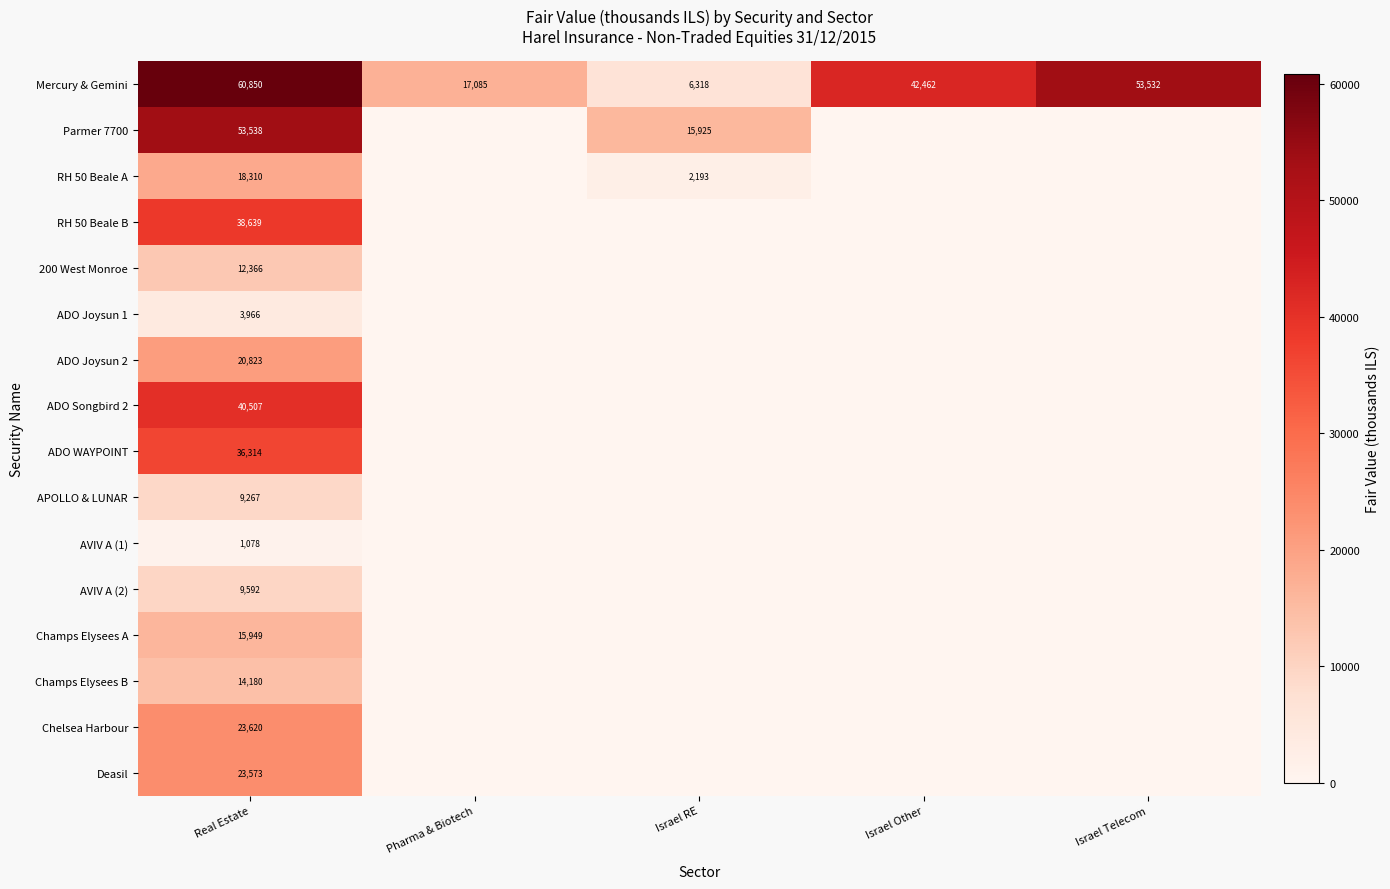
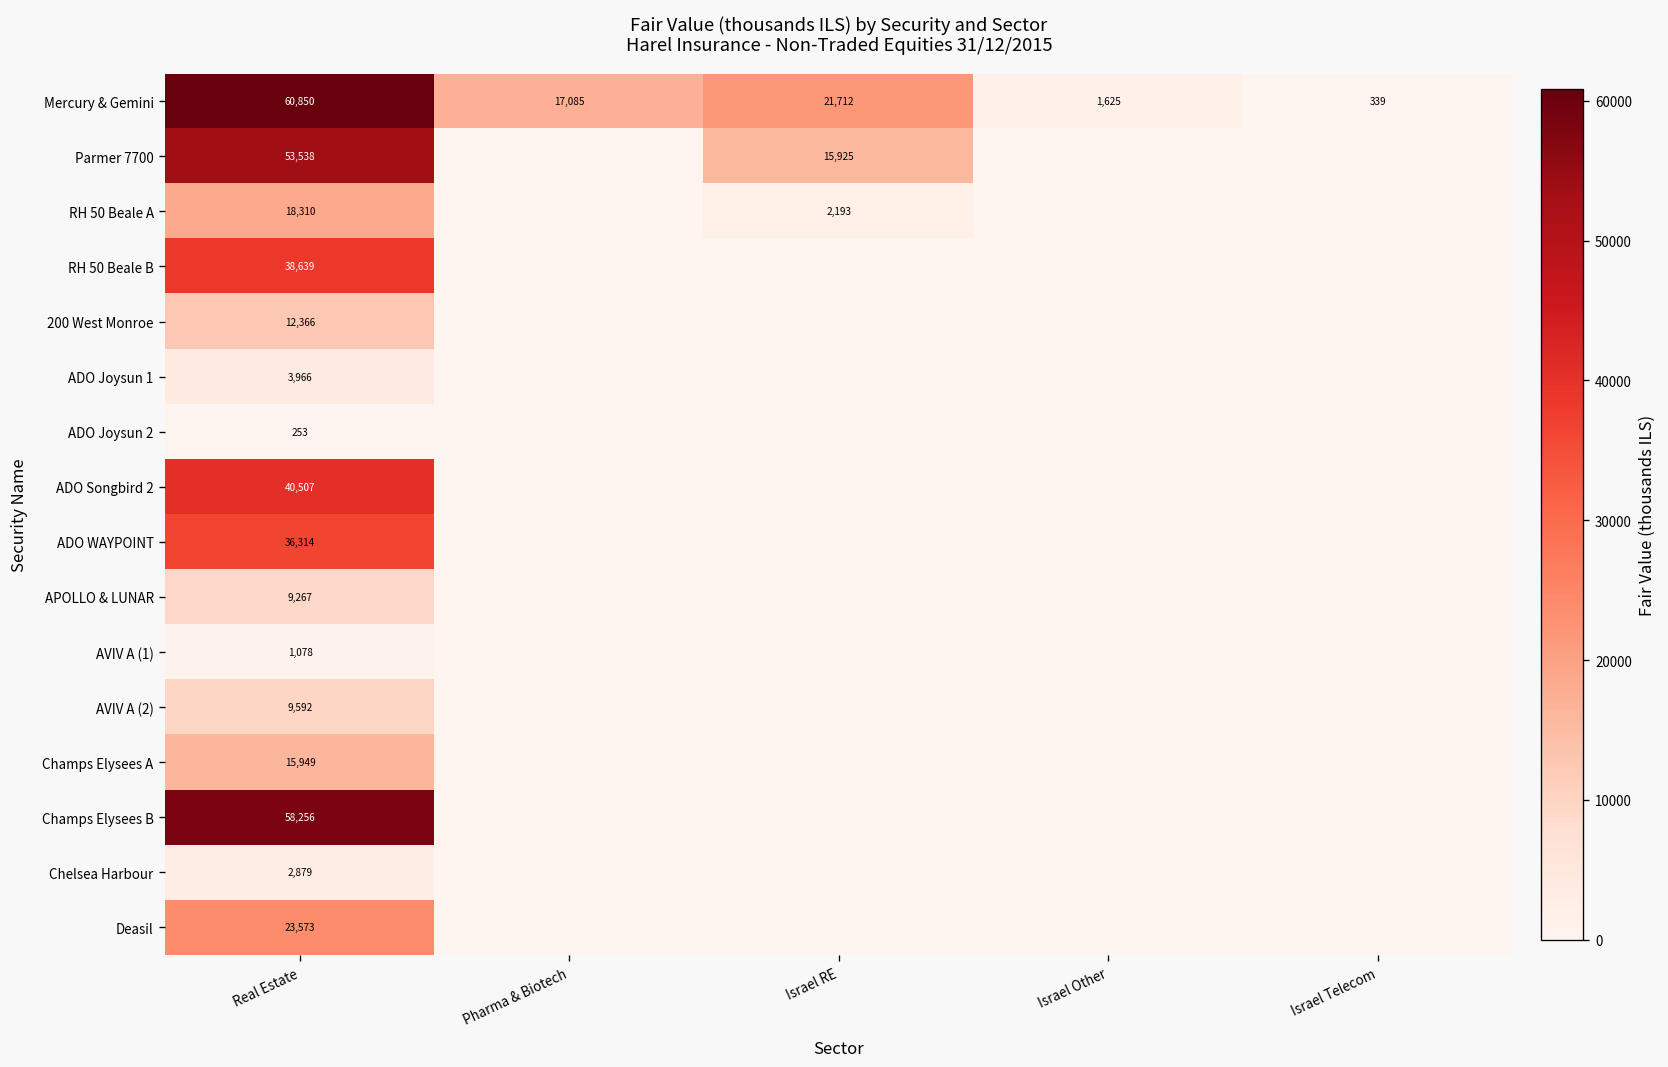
Mercury & Gemini, Israel RE: 6,318 -> 21,712
Mercury & Gemini, Israel Other: 42,462 -> 1,625
Mercury & Gemini, Israel Telecom: 53,532 -> 339
ADO Joysun 2, Real Estate: 20,823 -> 253
Champs Elysees B, Real Estate: 14,180 -> 58,256
Chelsea Harbour, Real Estate: 23,620 -> 2,879
